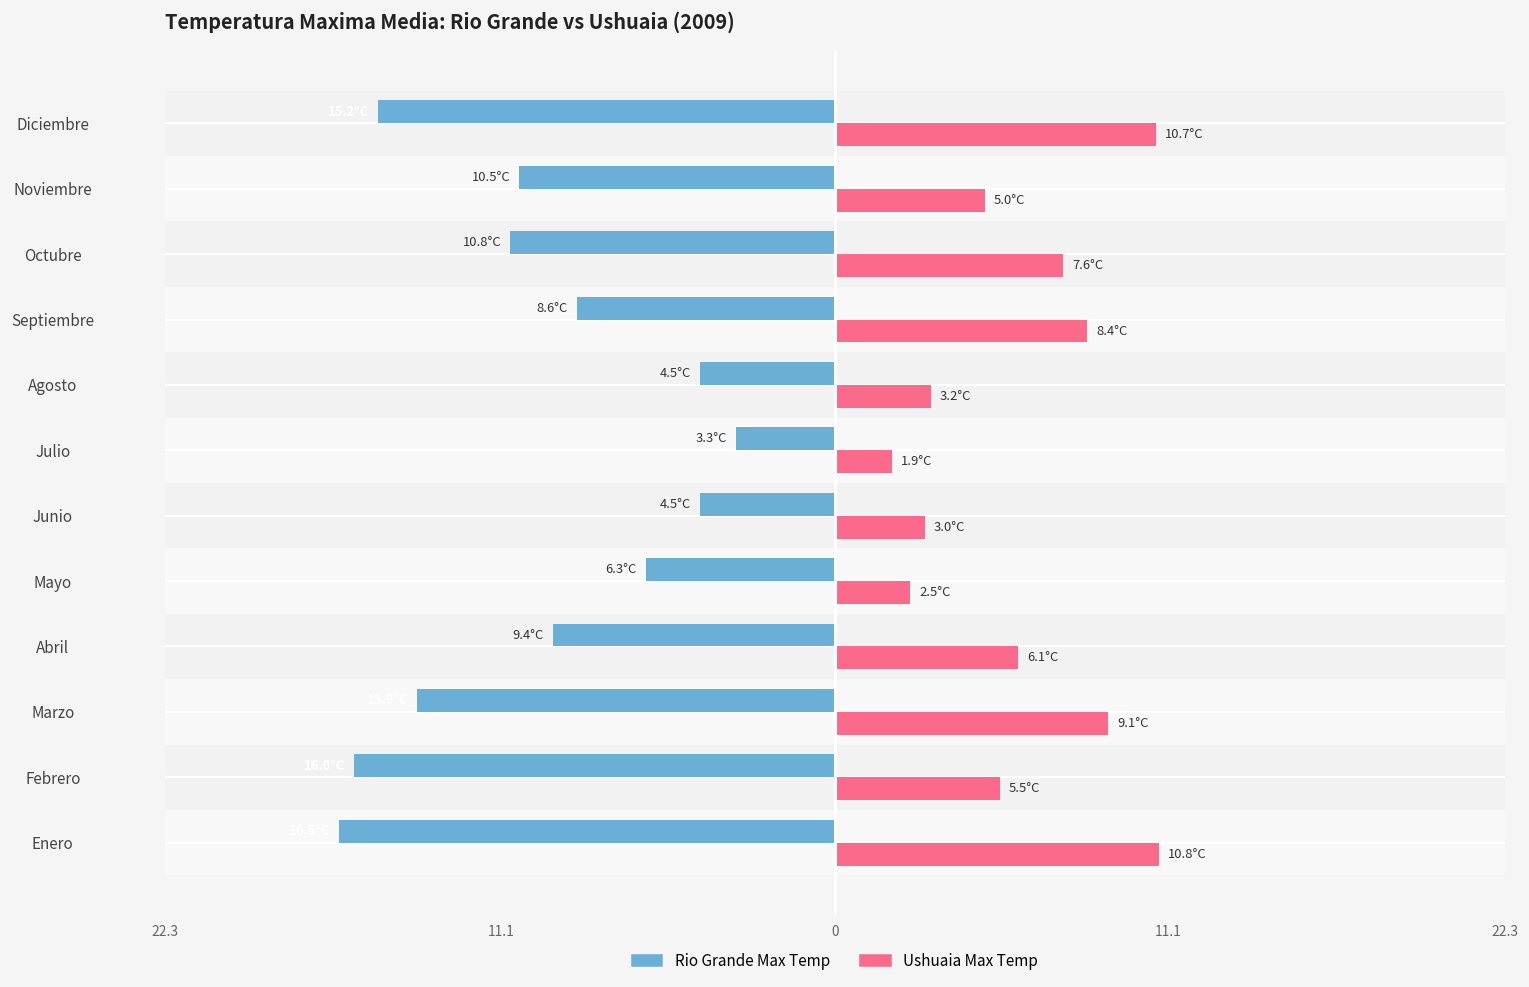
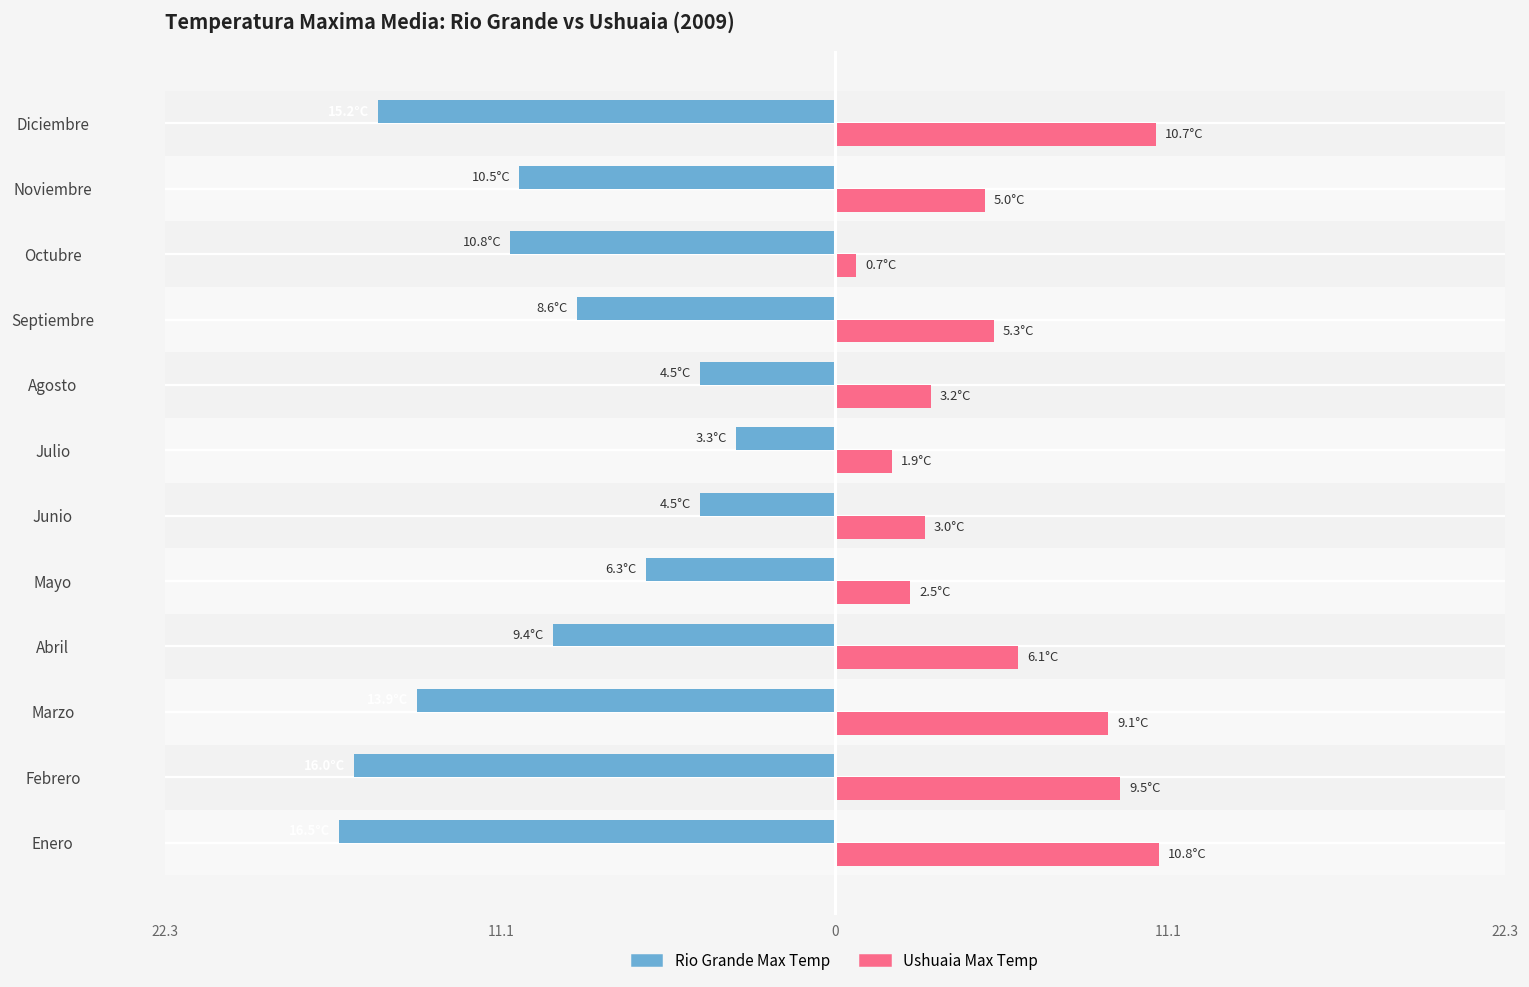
Ushuaia Max Temp, Octubre: 7.6°C -> 0.7°C
Ushuaia Max Temp, Septiembre: 8.4°C -> 5.3°C
Ushuaia Max Temp, Febrero: 5.5°C -> 9.5°C
